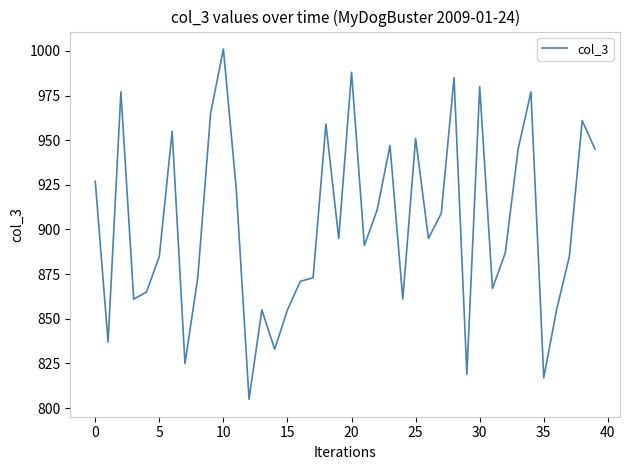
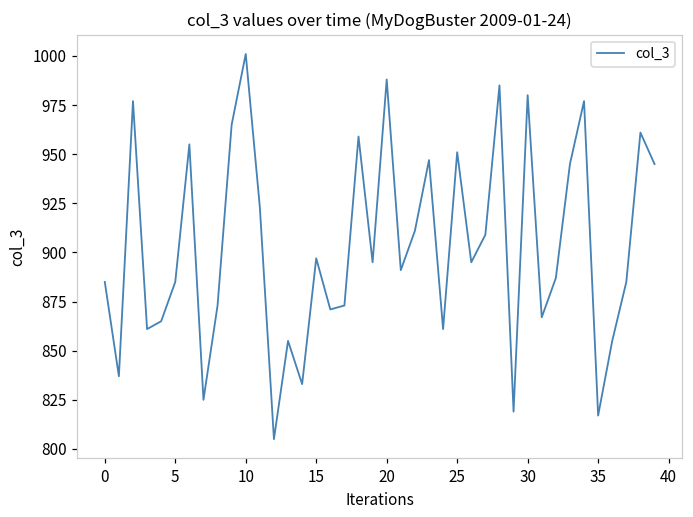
0: 927 -> 885
15: 855 -> 897
